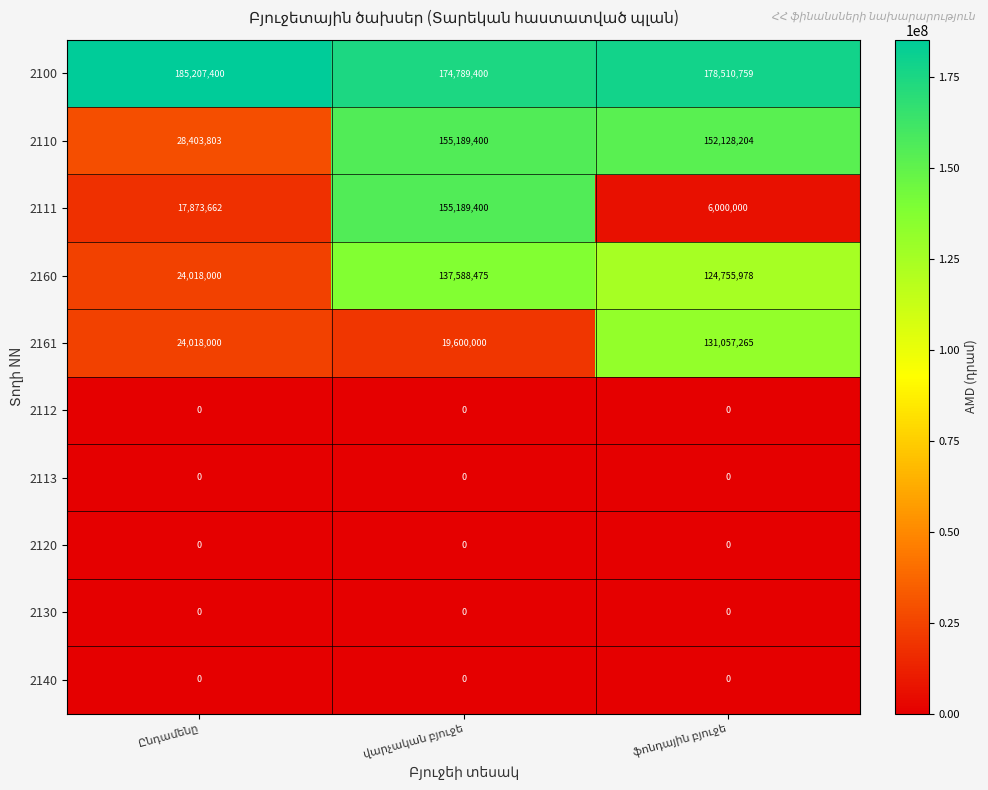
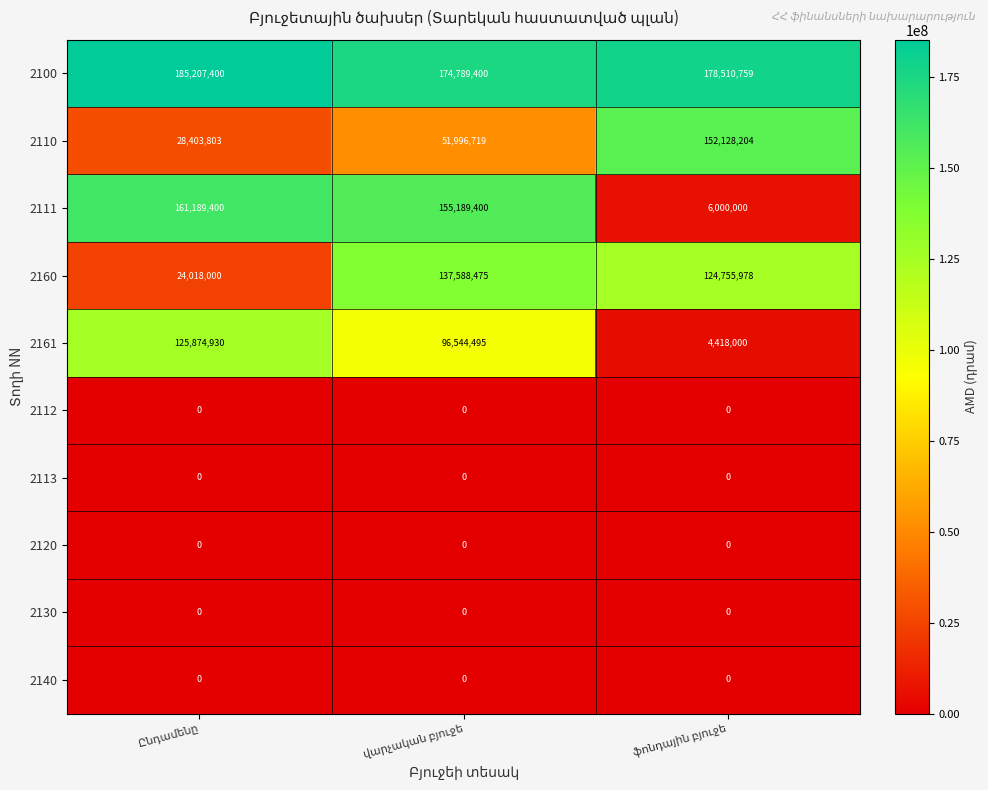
2110, վարչական բյուջե: 155,189,400 -> 51,996,719
2111, Ընդամենը: 17,873,662 -> 161,189,400
2161, Ընդամենը: 24,018,000 -> 125,874,930
2161, վարչական բյուջե: 19,600,000 -> 96,544,495
2161, ֆոնդային բյուջե: 131,057,265 -> 4,418,000
